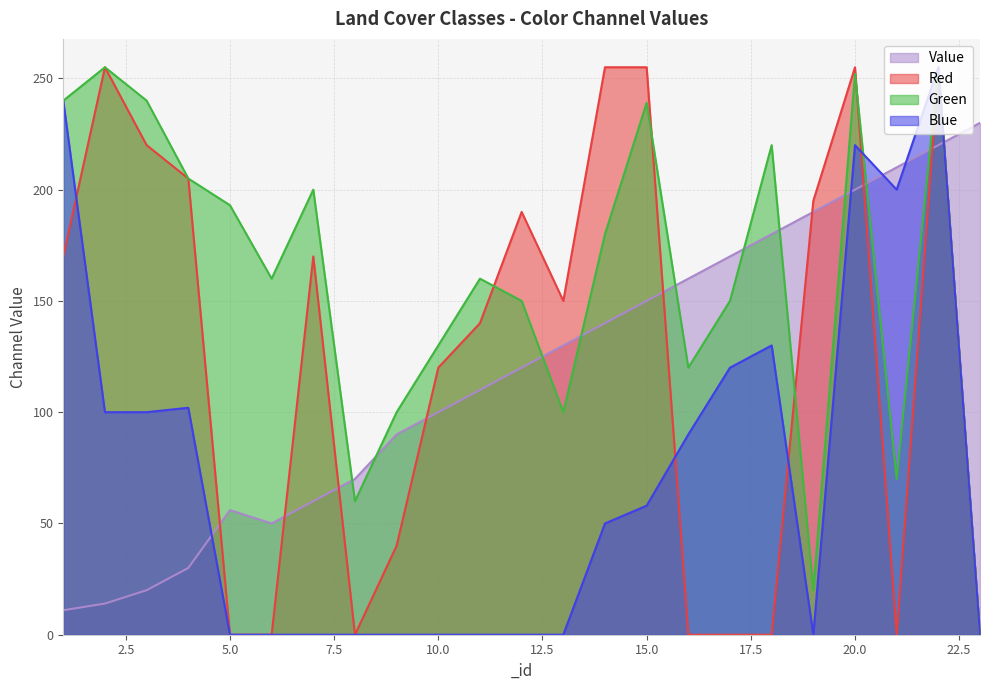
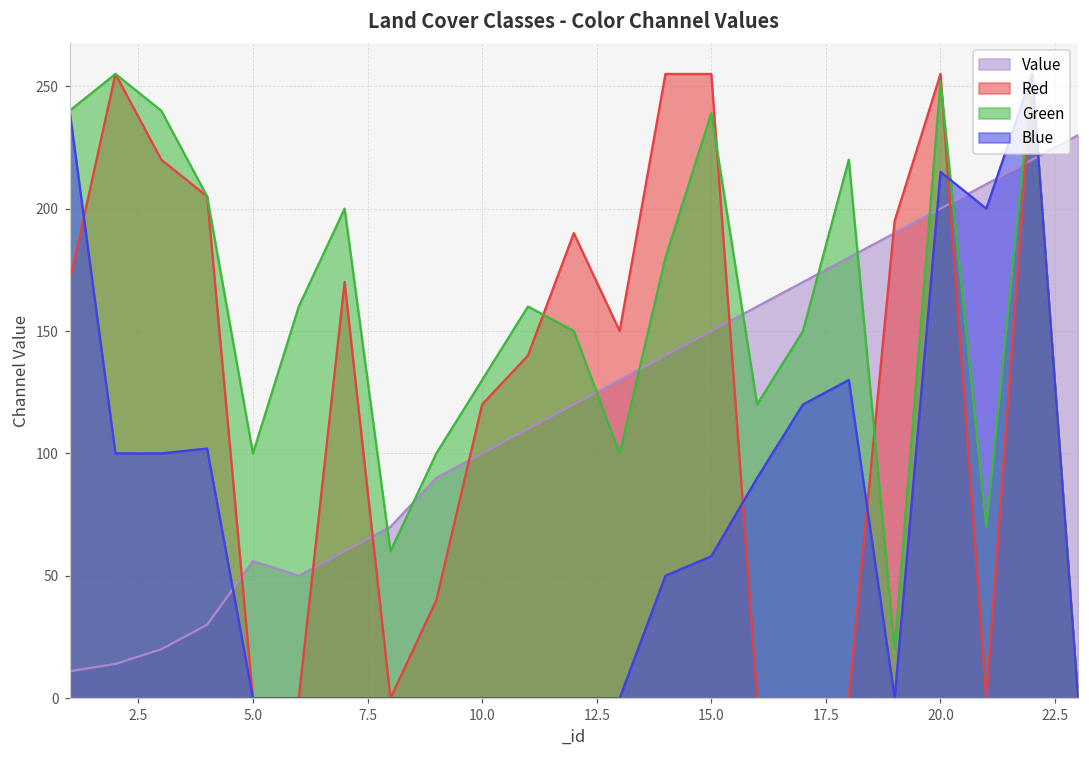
Green, 5.0: 193 -> 100
Blue, 20.0: 220 -> 215
